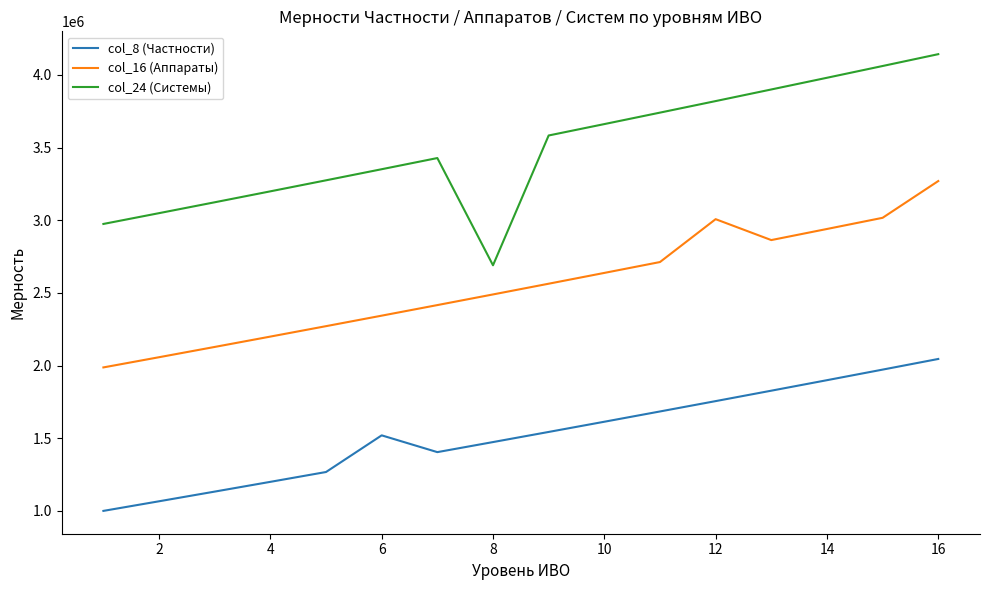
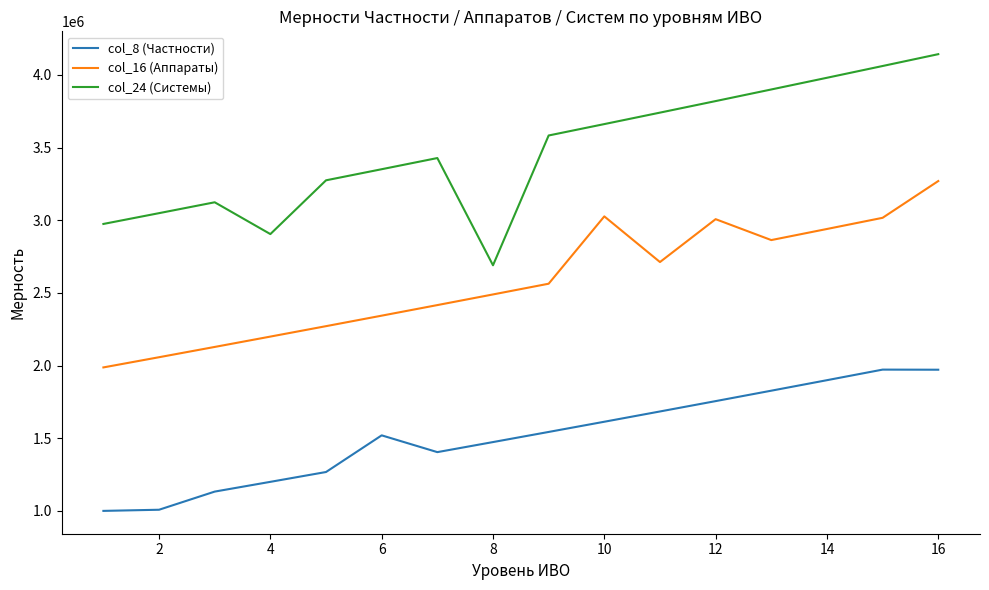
col_8 (Частности), 2: 1070000 -> 1010000
col_24 (Системы), 4: 3200000 -> 2900000
col_16 (Аппараты), 10: 2640000 -> 3030000
col_8 (Частности), 16: 2050000 -> 1970000
